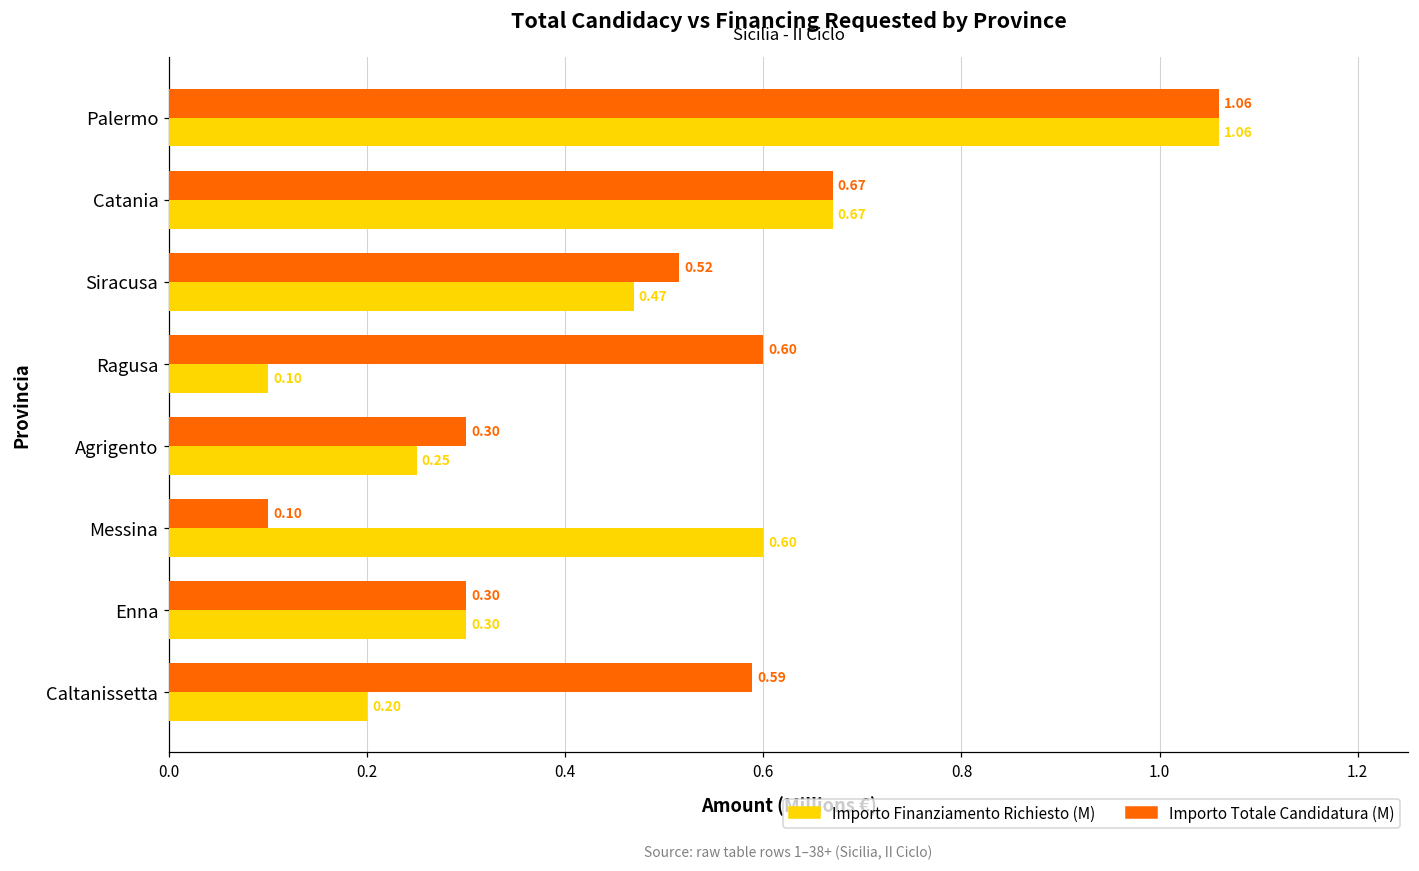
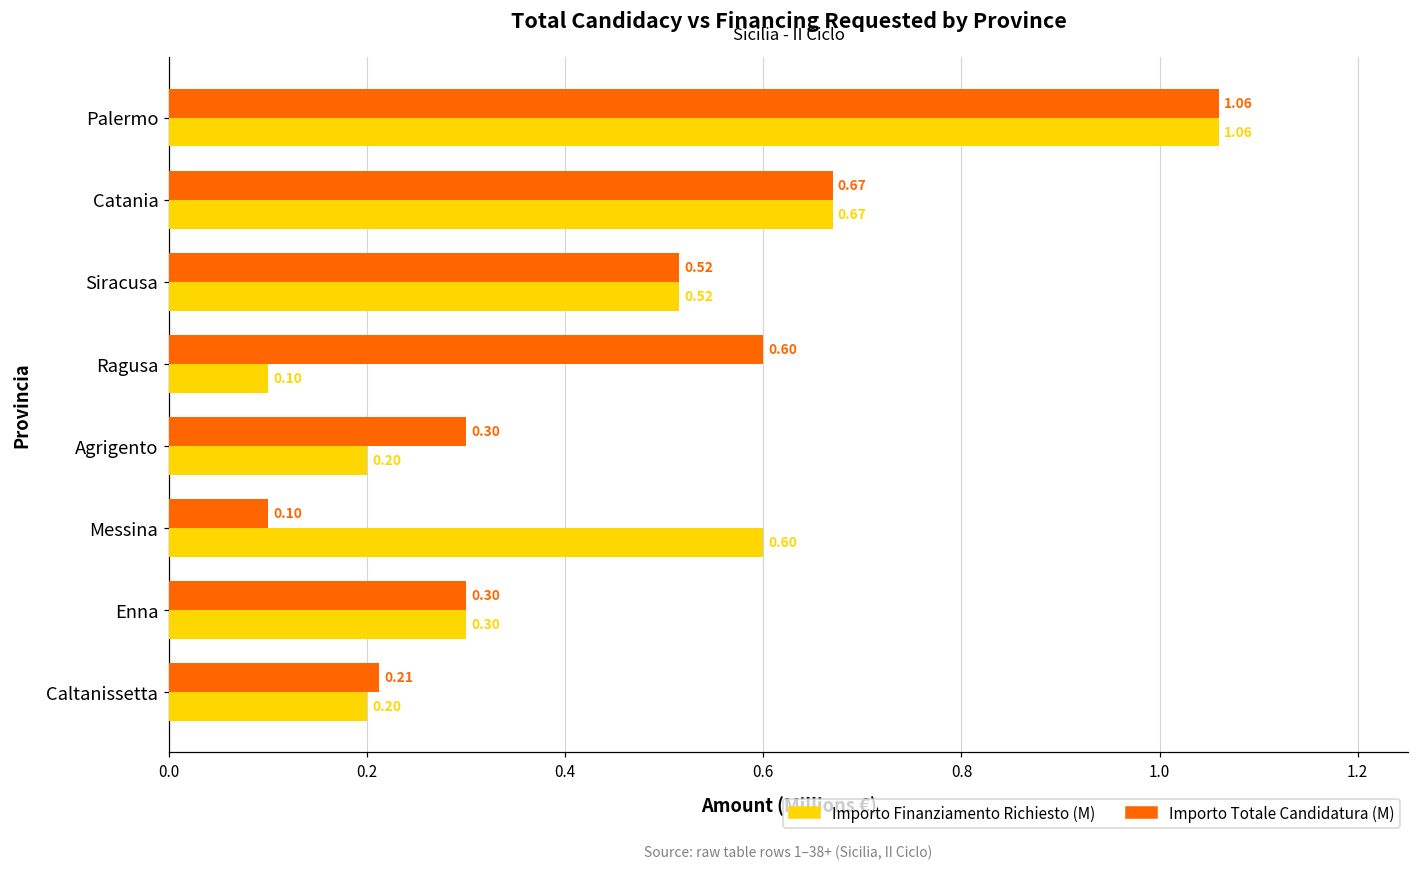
Importo Finanziamento Richiesto (M), Siracusa: 0.47 -> 0.52
Importo Finanziamento Richiesto (M), Agrigento: 0.25 -> 0.20
Importo Totale Candidatura (M), Caltanissetta: 0.59 -> 0.21
